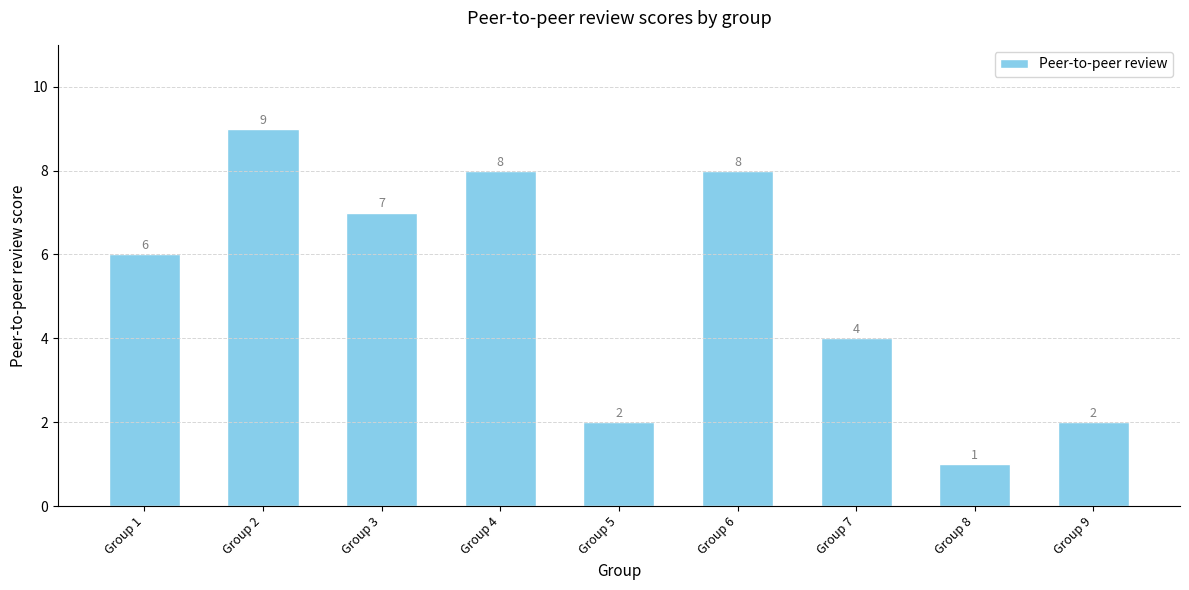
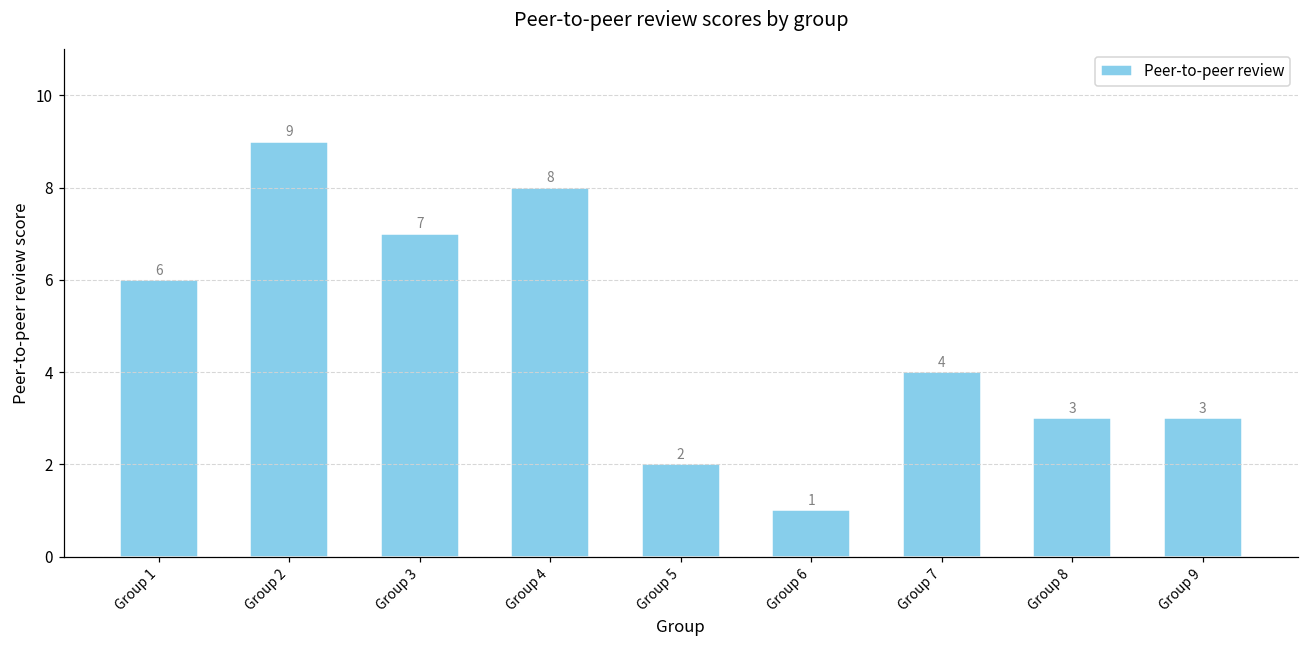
Group 6: 8 -> 1
Group 8: 1 -> 3
Group 9: 2 -> 3
